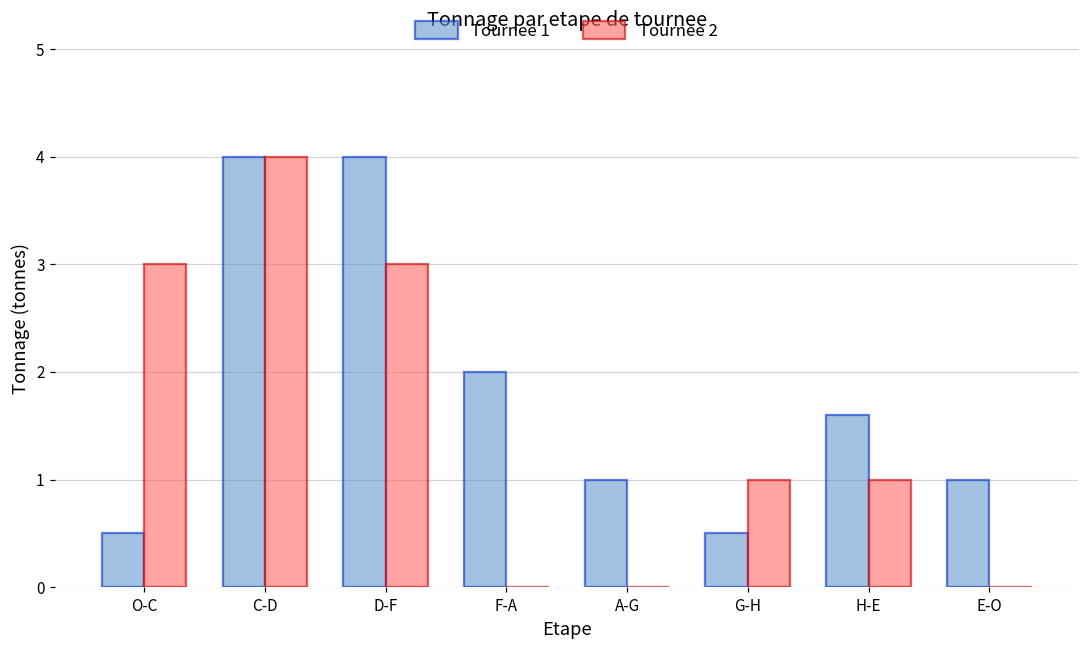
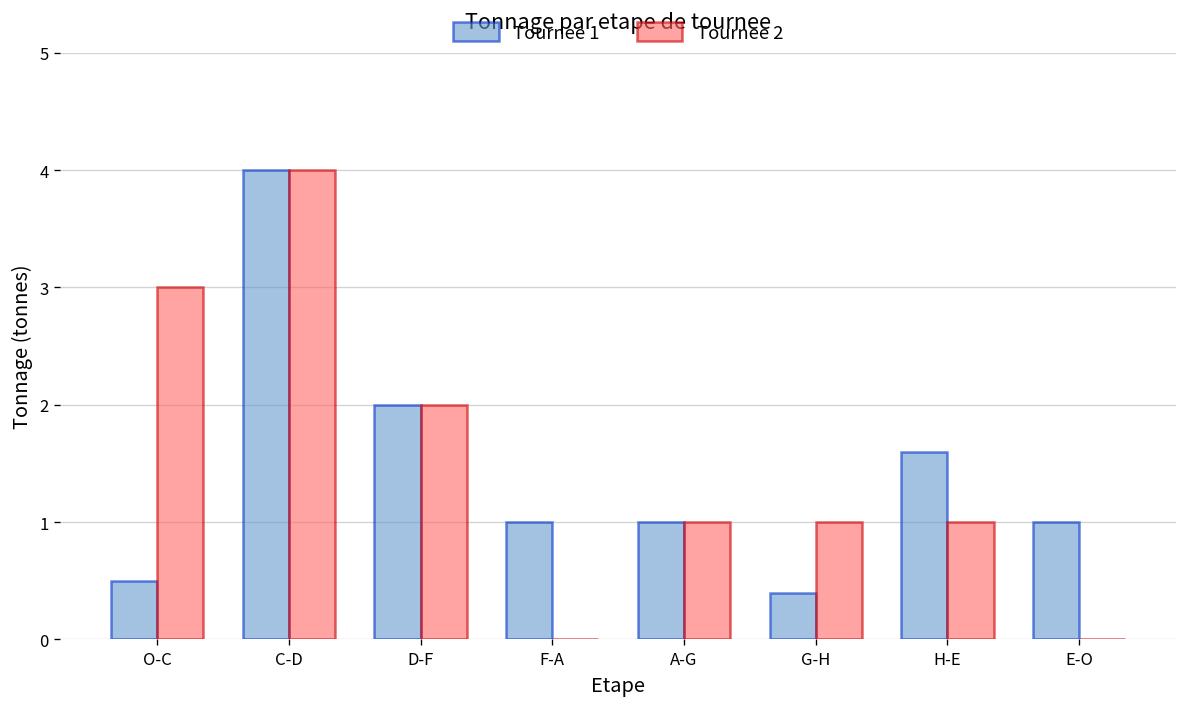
Tournee 1, D-F: 4 -> 2
Tournee 2, D-F: 3 -> 2
Tournee 1, F-A: 2 -> 1
Tournee 2, A-G: 0 -> 1
Tournee 1, G-H: 0.5 -> 0.4
